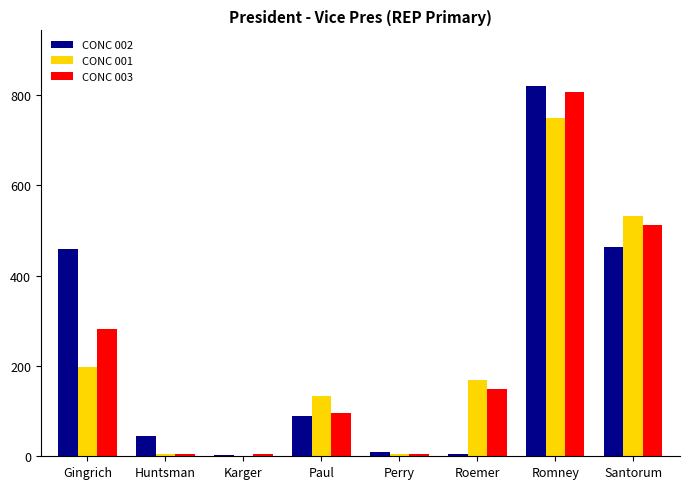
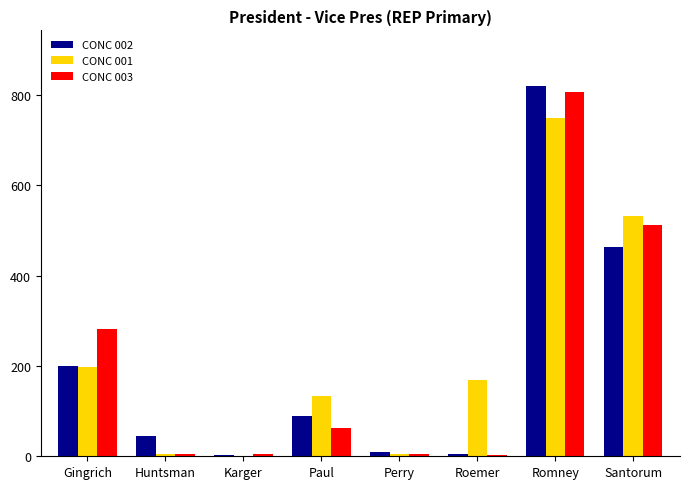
CONC 002, Gingrich: 460 -> 200
CONC 003, Paul: 100 -> 60
CONC 003, Roemer: 150 -> 0
